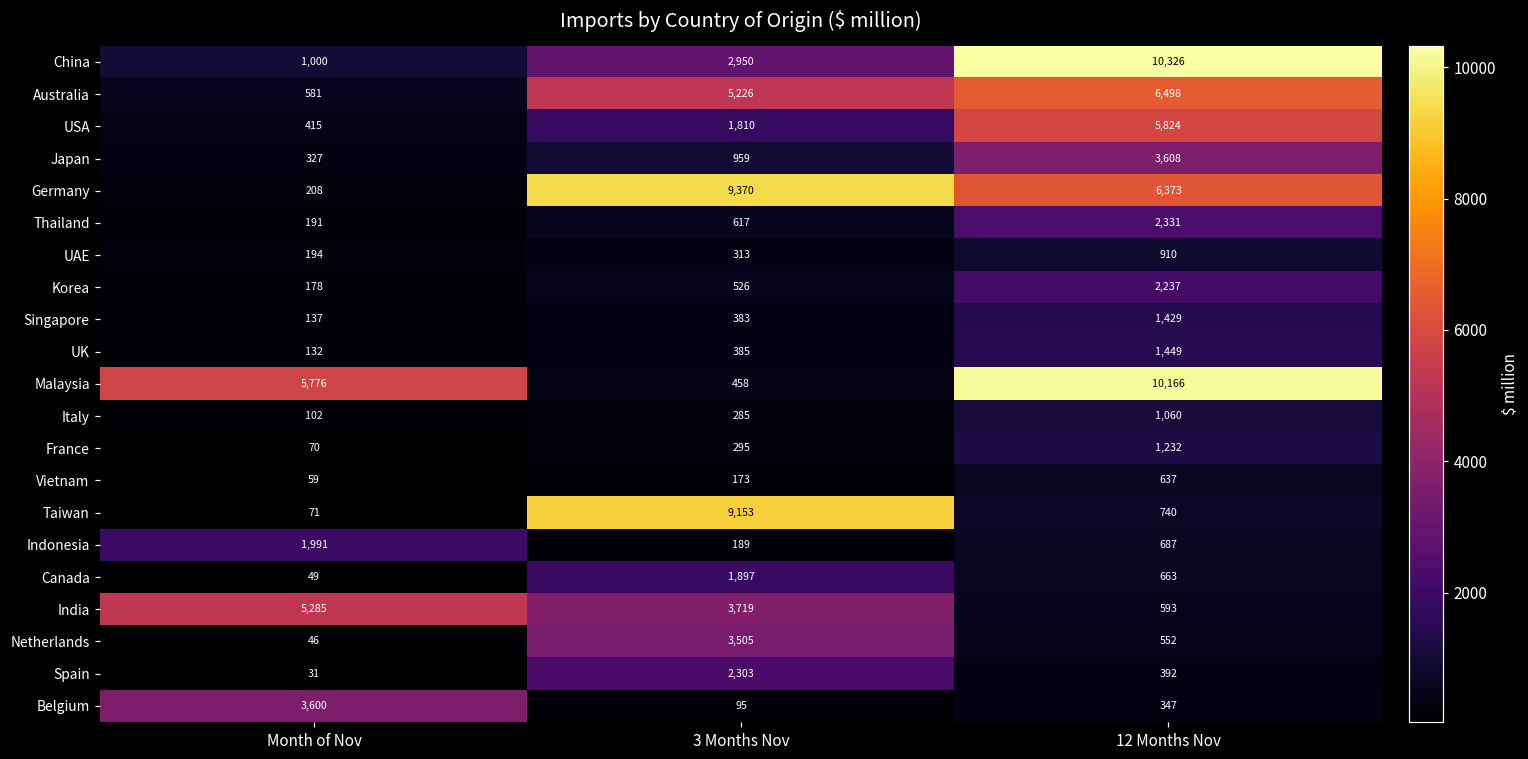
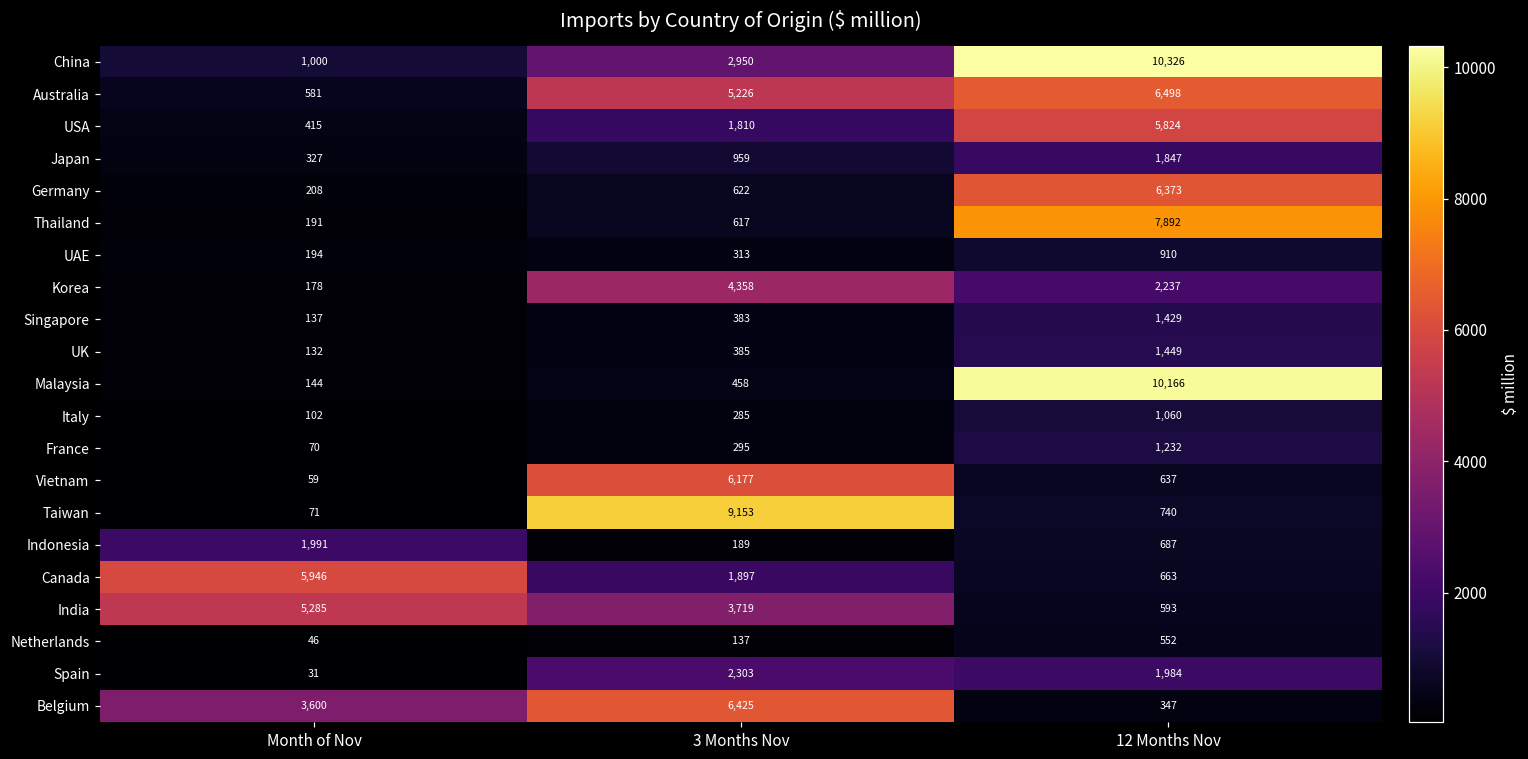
Japan, 12 Months Nov: 3,608 -> 1,847
Germany, 3 Months Nov: 9,370 -> 622
Thailand, 12 Months Nov: 2,331 -> 7,892
Korea, 3 Months Nov: 526 -> 4,358
Malaysia, Month of Nov: 5,776 -> 144
Vietnam, 3 Months Nov: 173 -> 6,177
Canada, Month of Nov: 49 -> 5,946
Netherlands, 3 Months Nov: 3,505 -> 137
Spain, 12 Months Nov: 392 -> 1,984
Belgium, 3 Months Nov: 95 -> 6,425
